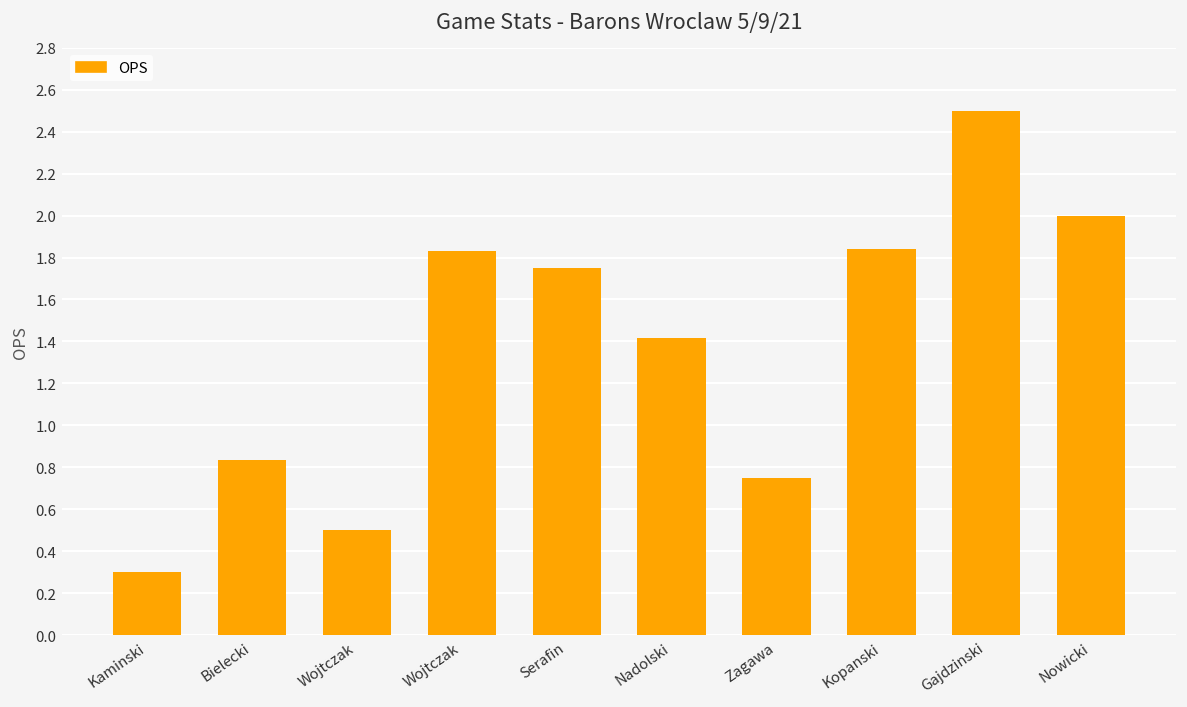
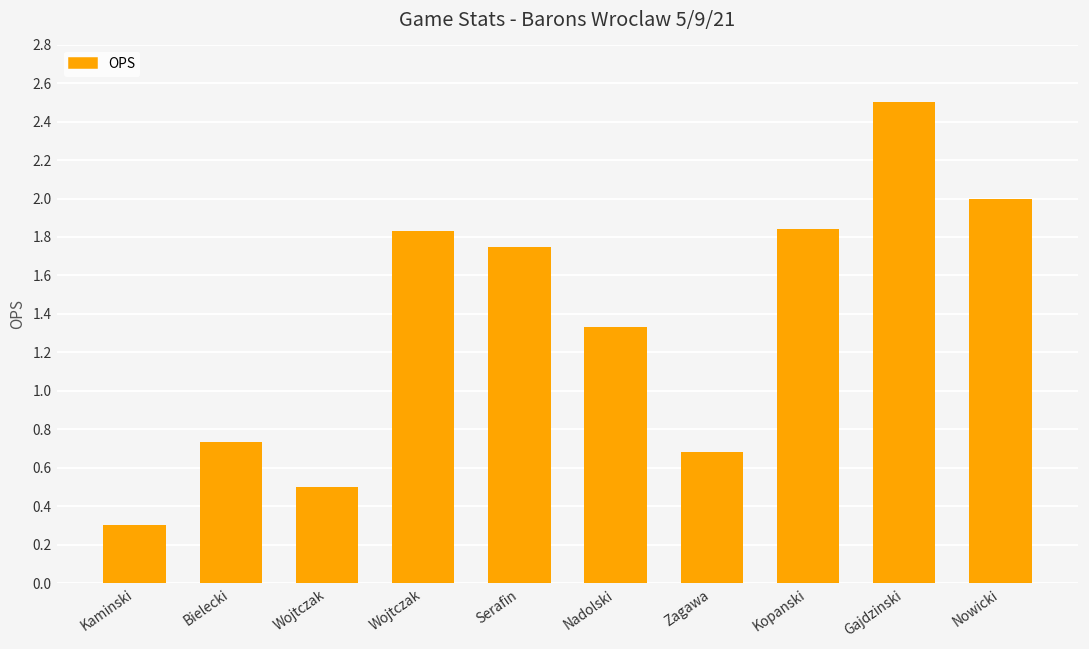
Bielecki: 0.83 -> 0.73
Nadolski: 1.42 -> 1.33
Zagawa: 0.75 -> 0.68
